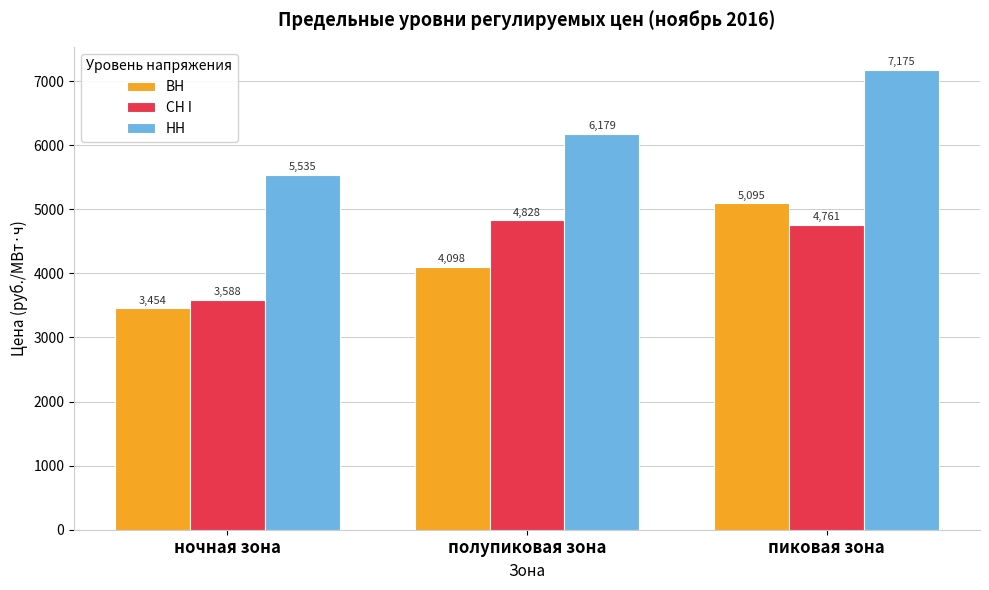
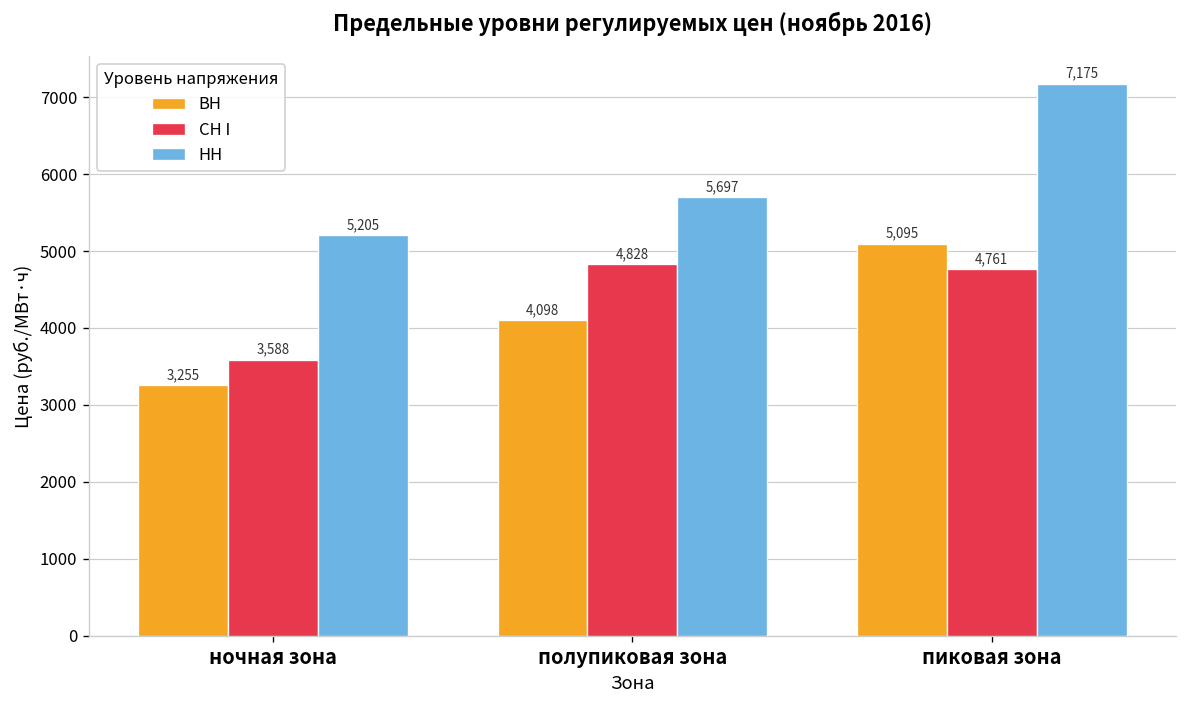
ВН, ночная зона: 3,454 -> 3,255
НН, ночная зона: 5,535 -> 5,205
НН, полупиковая зона: 6,179 -> 5,697
